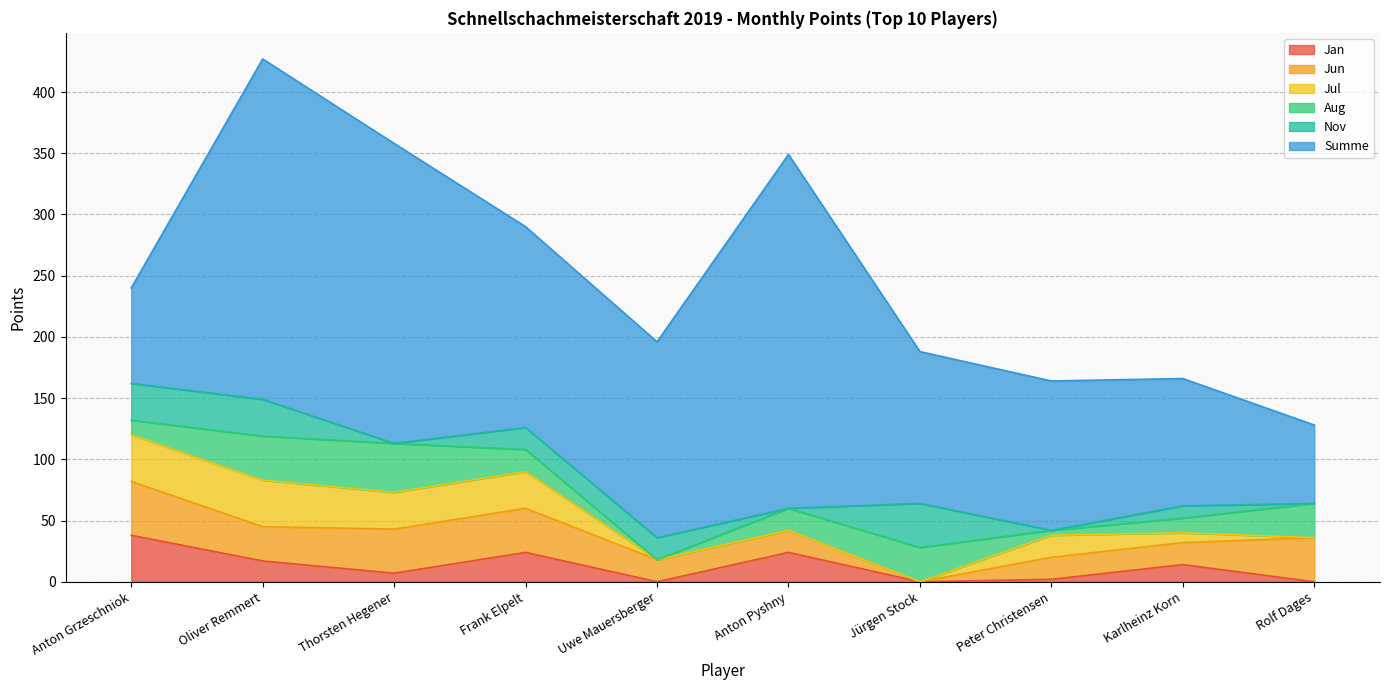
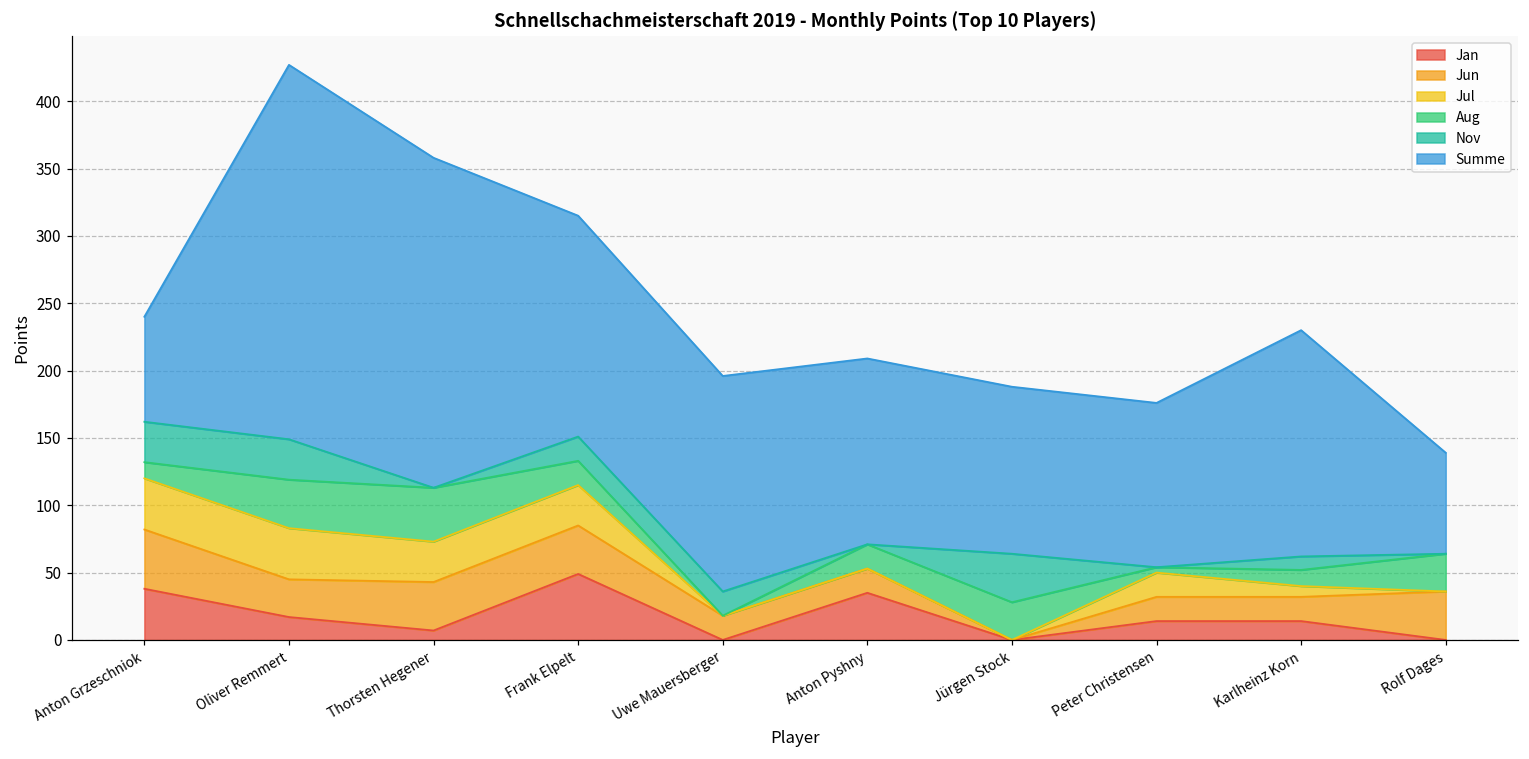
Jan, Frank Elpelt: 24 -> 49
Jan, Anton Pyshny: 24 -> 35
Summe, Anton Pyshny: 289 -> 138
Jan, Peter Christensen: 2 -> 14
Summe, Karlheinz Korn: 104 -> 168
Summe, Rolf Dages: 64 -> 75
